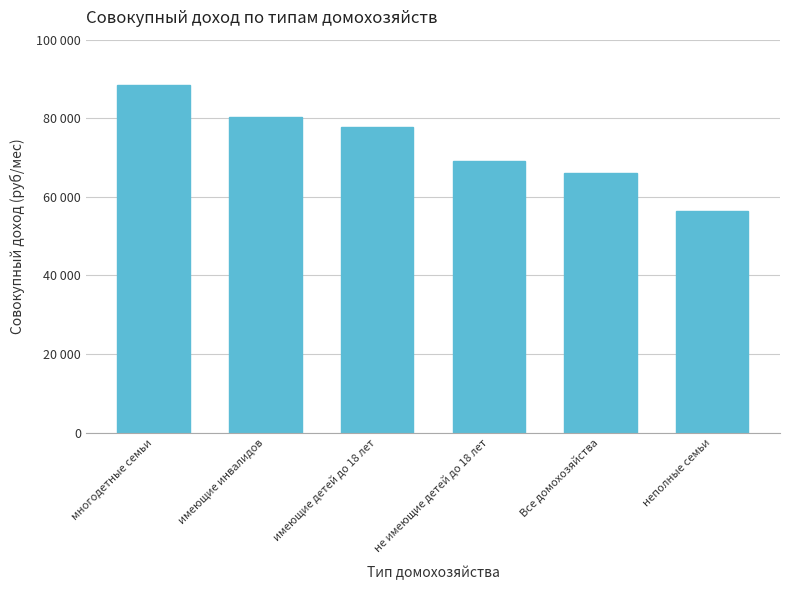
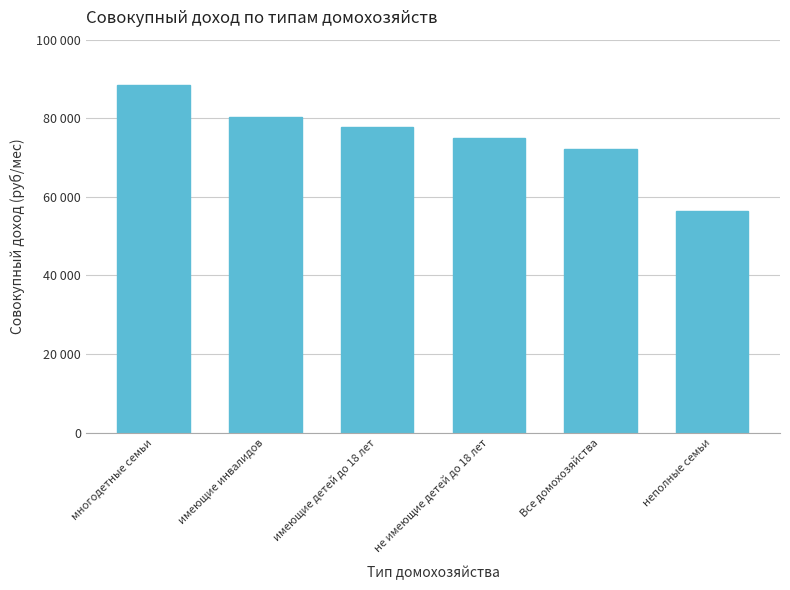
не имеющие детей до 18 лет: 69000 -> 75000
Все домохозяйства: 66000 -> 72000
